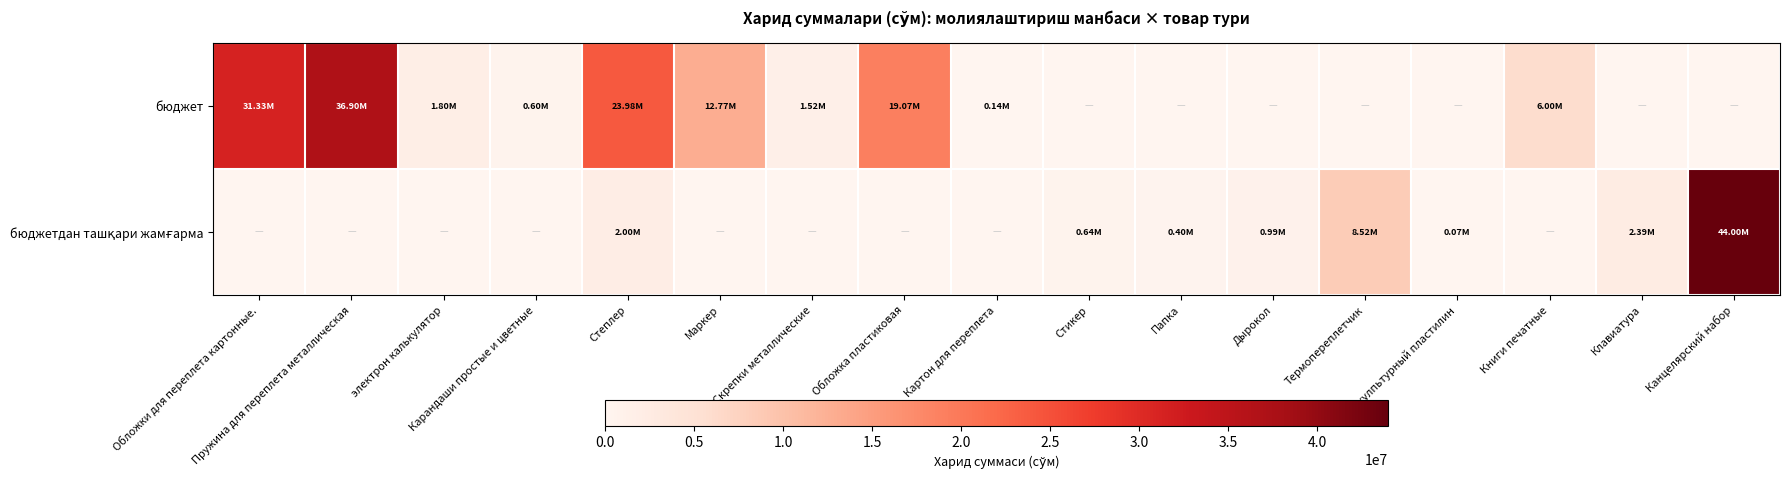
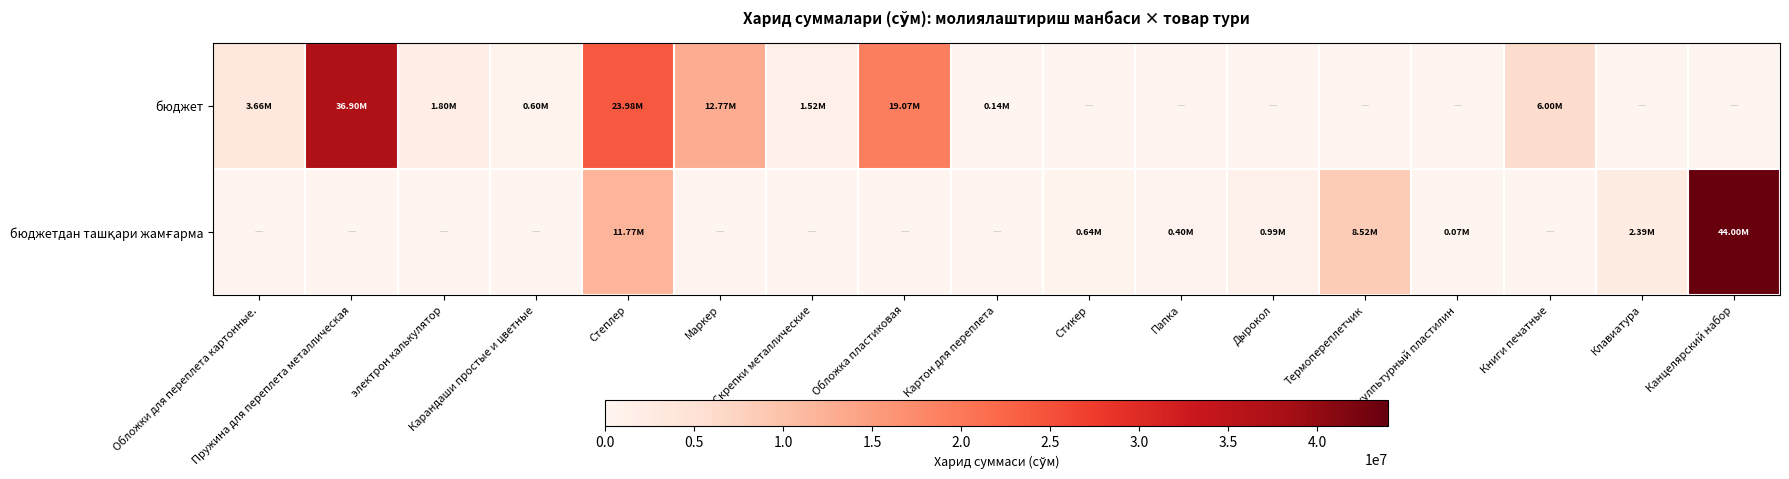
бюджет, Обложки для переплета картонные.: 31.33M -> 3.66M
бюджетдан ташқари жамғарма, Степлер: 2.00M -> 11.77M
